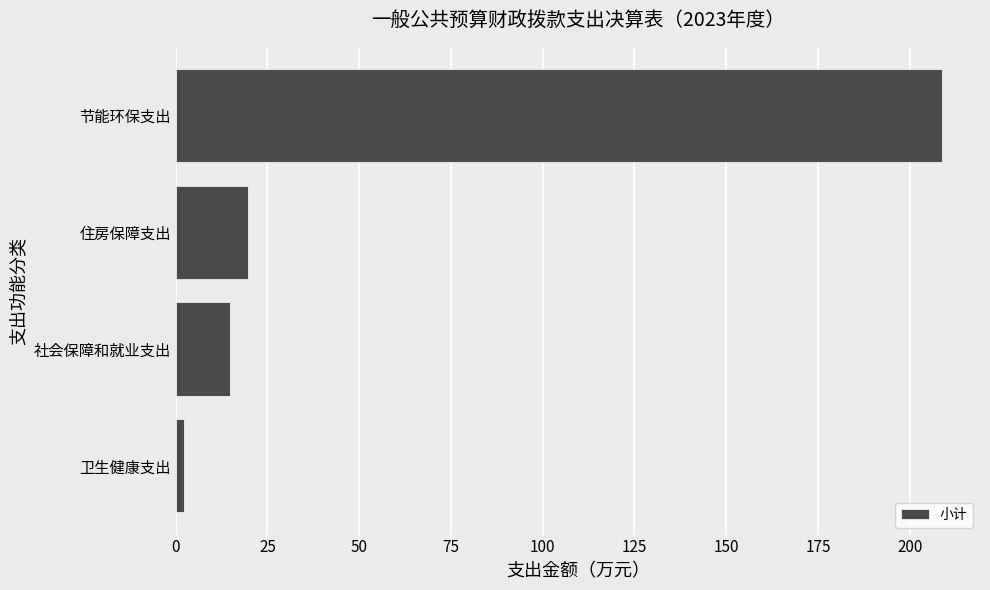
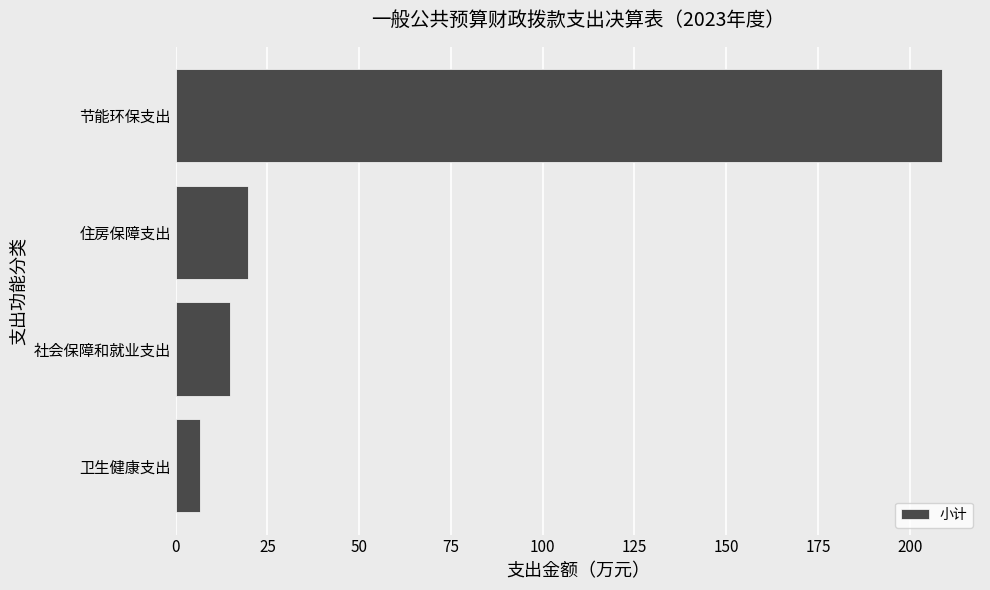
卫生健康支出: 2 -> 7
